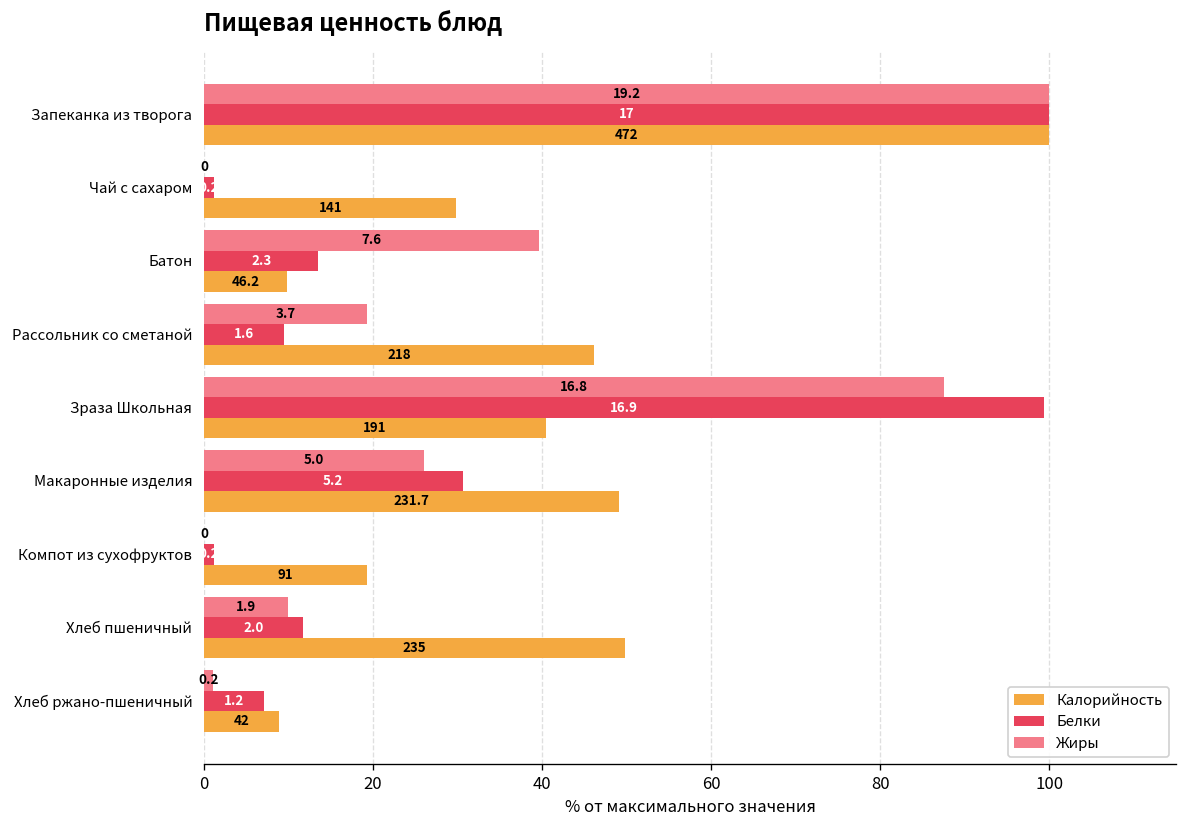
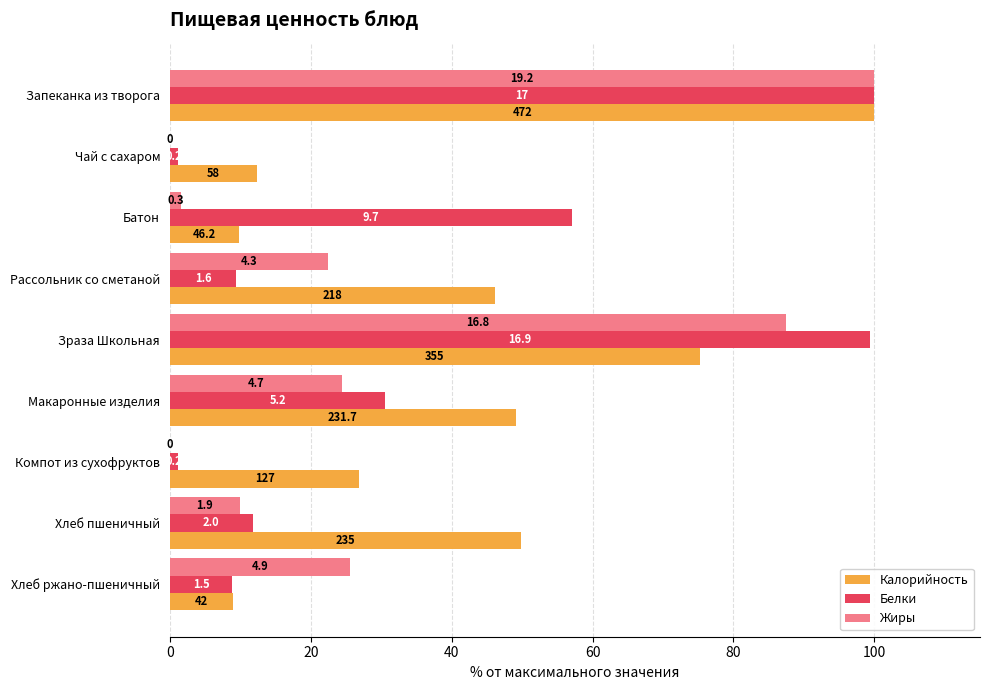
Калорийность, Чай с сахаром: 141 -> 58
Жиры, Батон: 7.6 -> 0.3
Белки, Батон: 2.3 -> 9.7
Жиры, Рассольник со сметаной: 3.7 -> 4.3
Калорийность, Зраза Школьная: 191 -> 355
Жиры, Макаронные изделия: 5.0 -> 4.7
Калорийность, Компот из сухофруктов: 91 -> 127
Жиры, Хлеб ржано-пшеничный: 0.2 -> 4.9
Белки, Хлеб ржано-пшеничный: 1.2 -> 1.5
